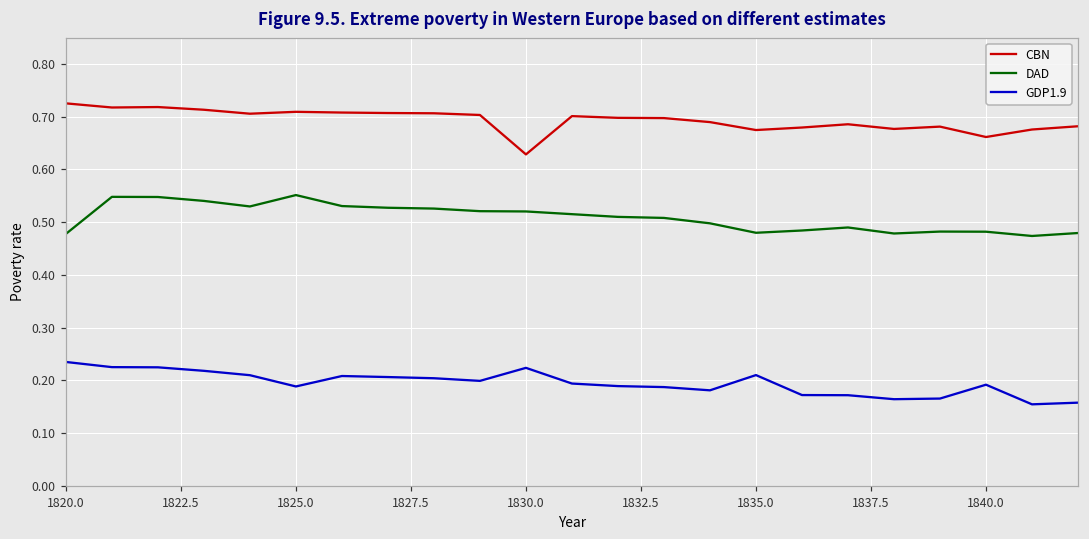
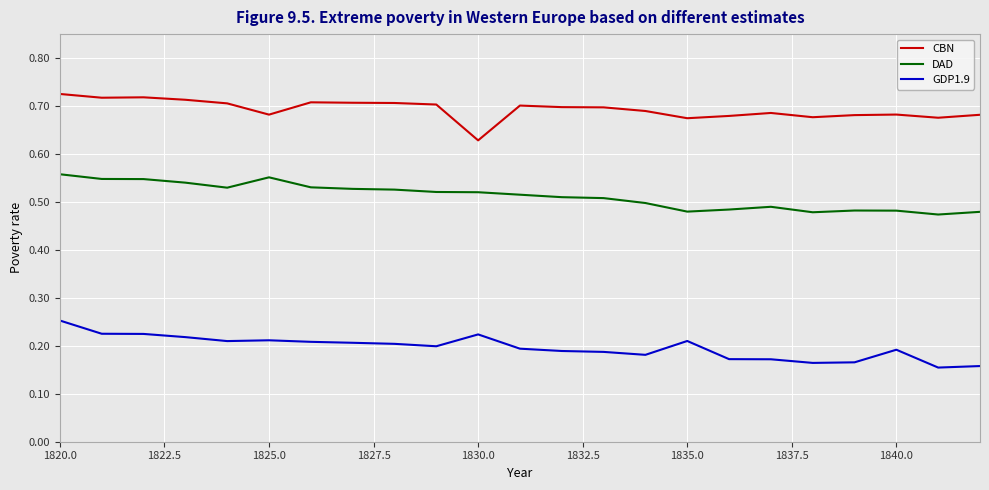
DAD, 1820.0: 0.48 -> 0.56
GDP1.9, 1820.0: 0.23 -> 0.25
CBN, 1825.0: 0.71 -> 0.68
GDP1.9, 1825.0: 0.19 -> 0.21
CBN, 1840.0: 0.66 -> 0.68
